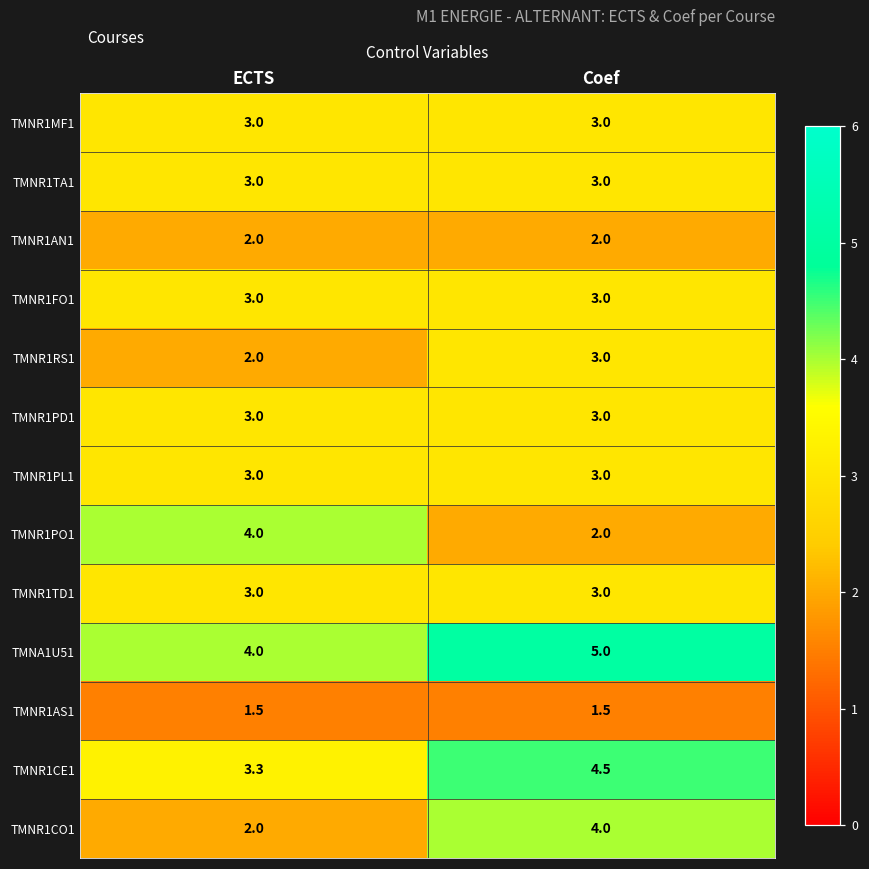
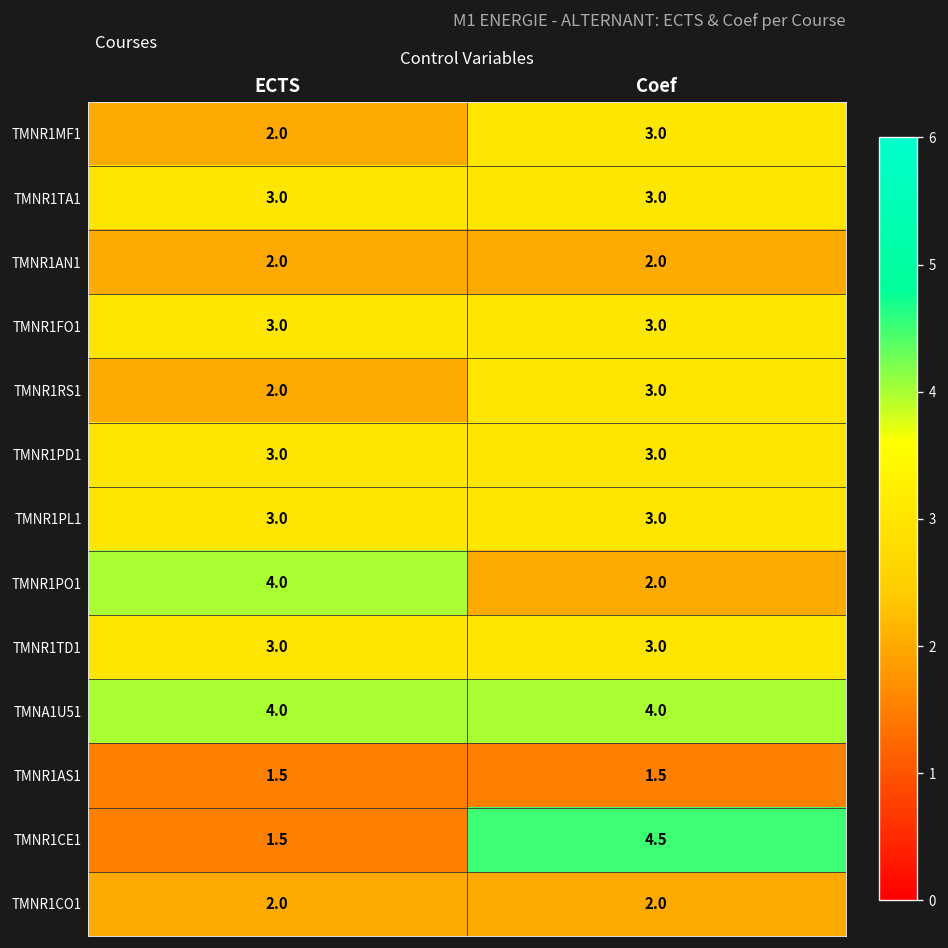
TMNR1MF1, ECTS: 3.0 -> 2.0
TMNA1U51, Coef: 5.0 -> 4.0
TMNR1CE1, ECTS: 3.3 -> 1.5
TMNR1CO1, Coef: 4.0 -> 2.0
